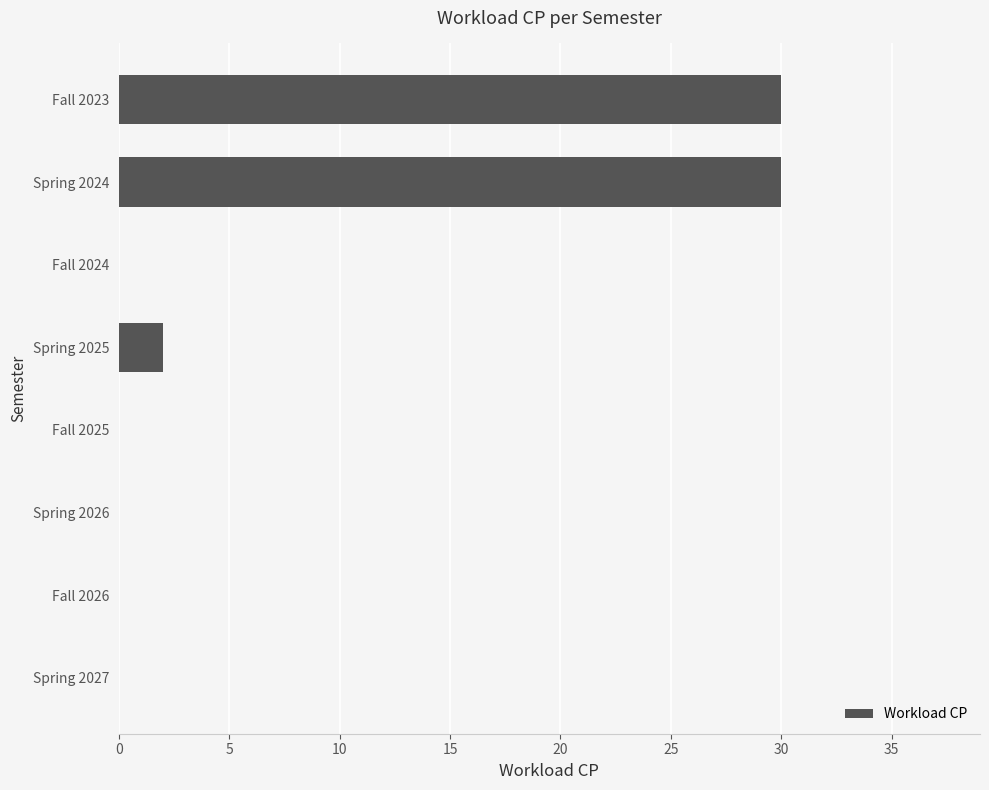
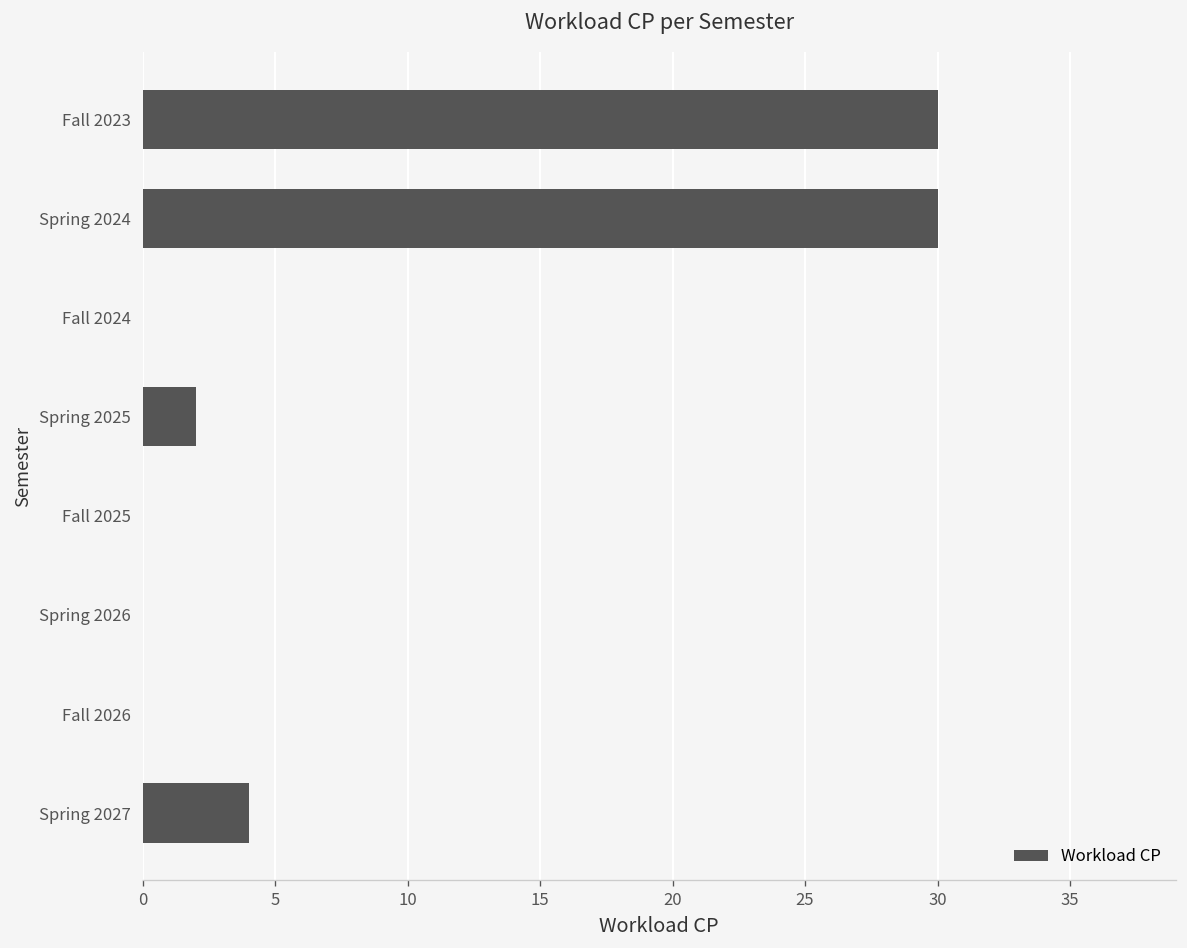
Spring 2027: 0 -> 4
